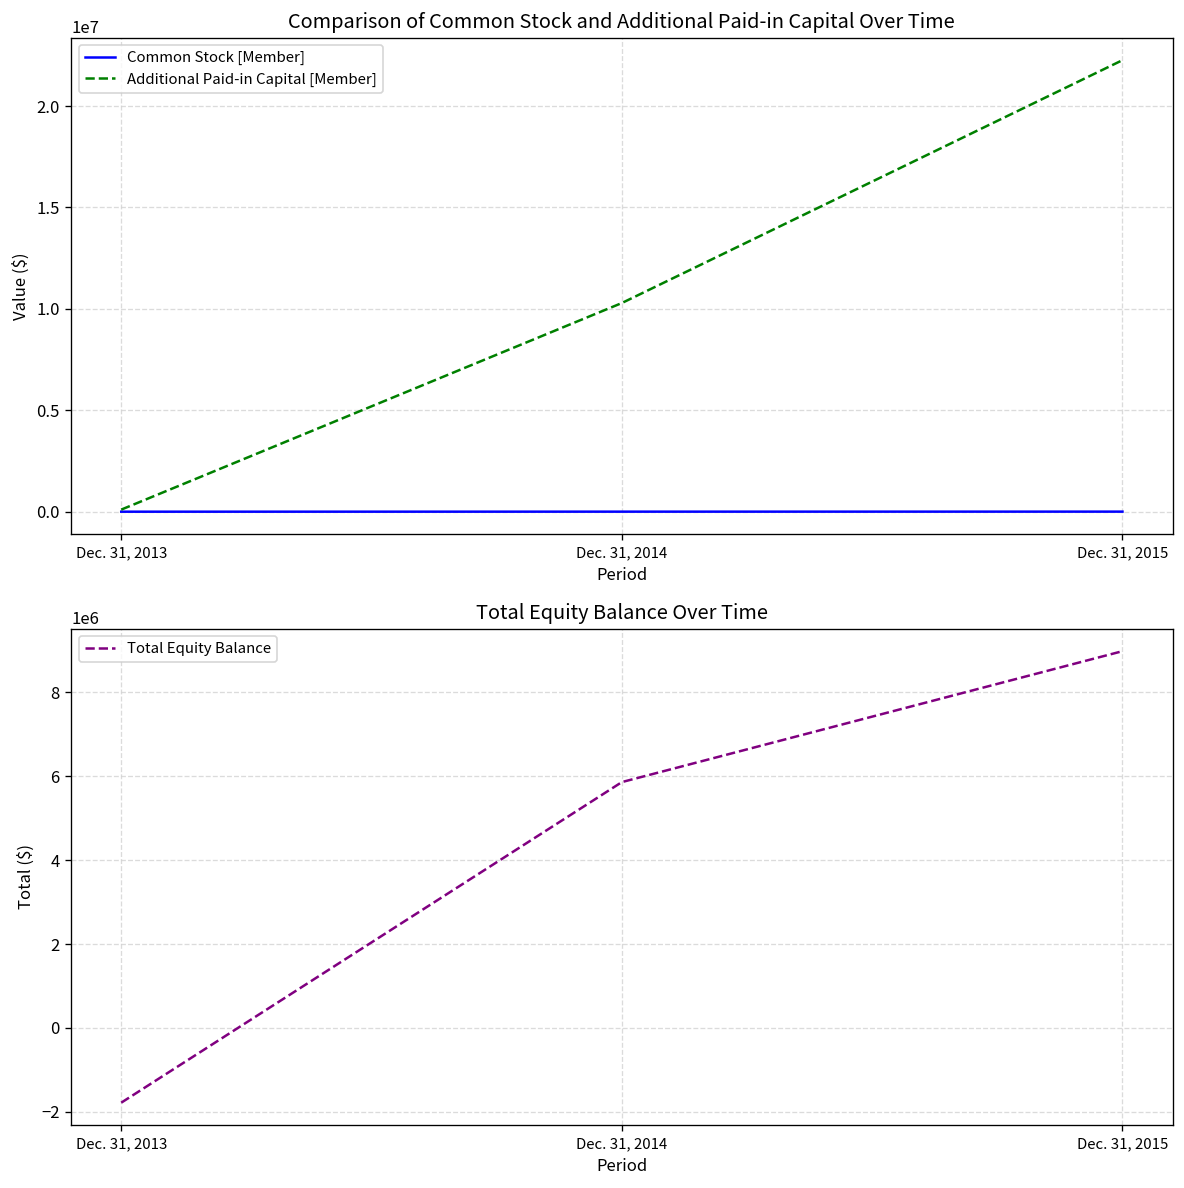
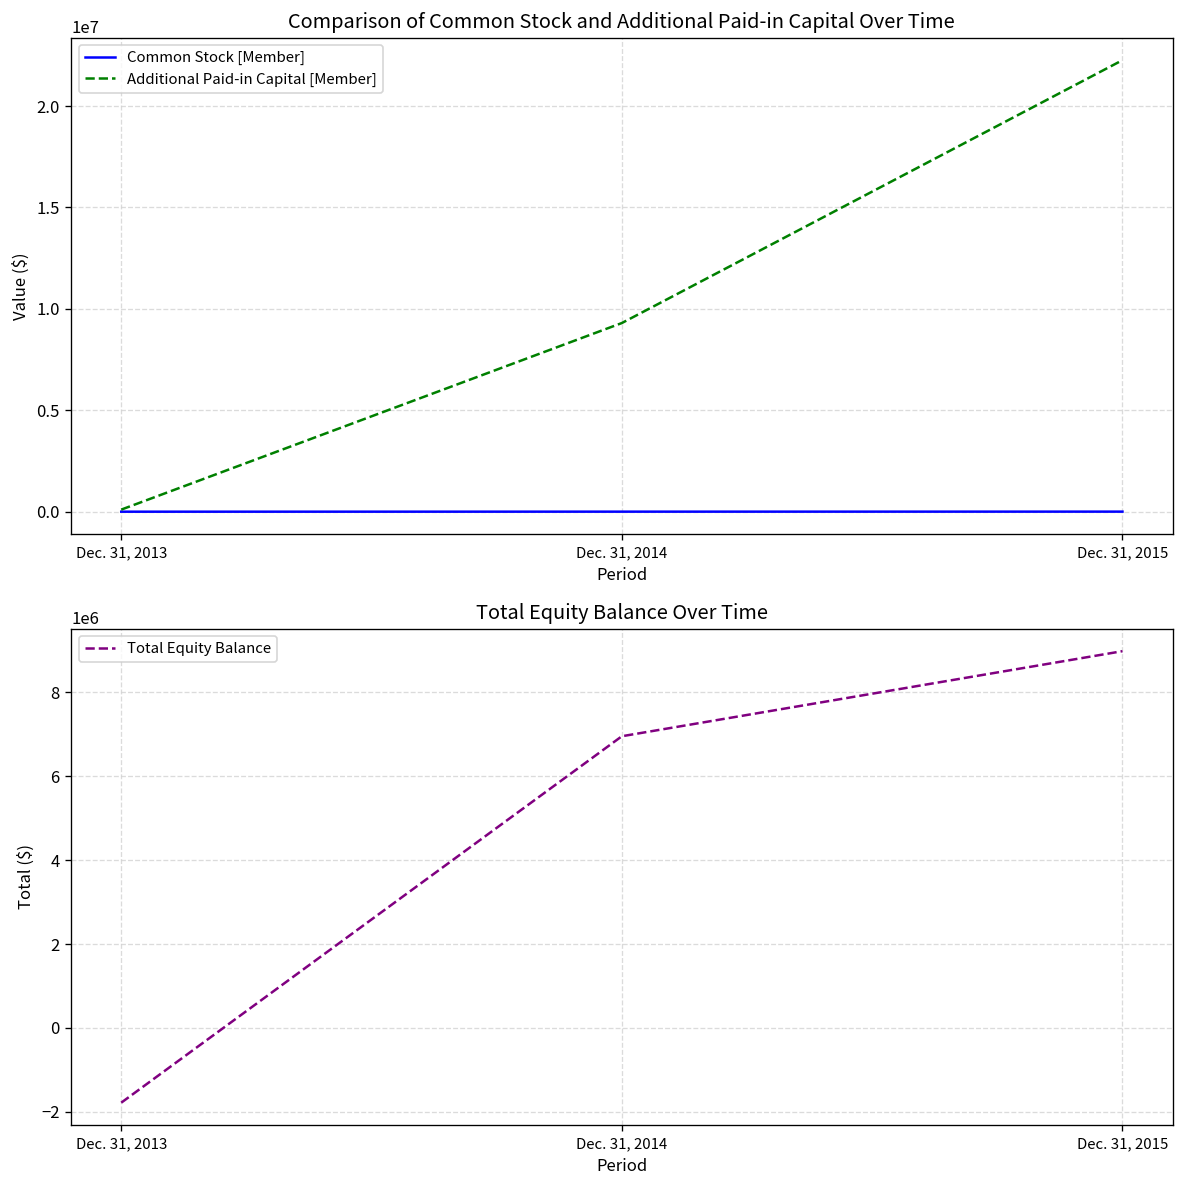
Comparison of Common Stock and Additional Paid-in Capital Over Time, Additional Paid-in Capital [Member], Dec. 31, 2014: 10300000 -> 9300000
Total Equity Balance Over Time, Dec. 31, 2014: 5900000 -> 7000000
